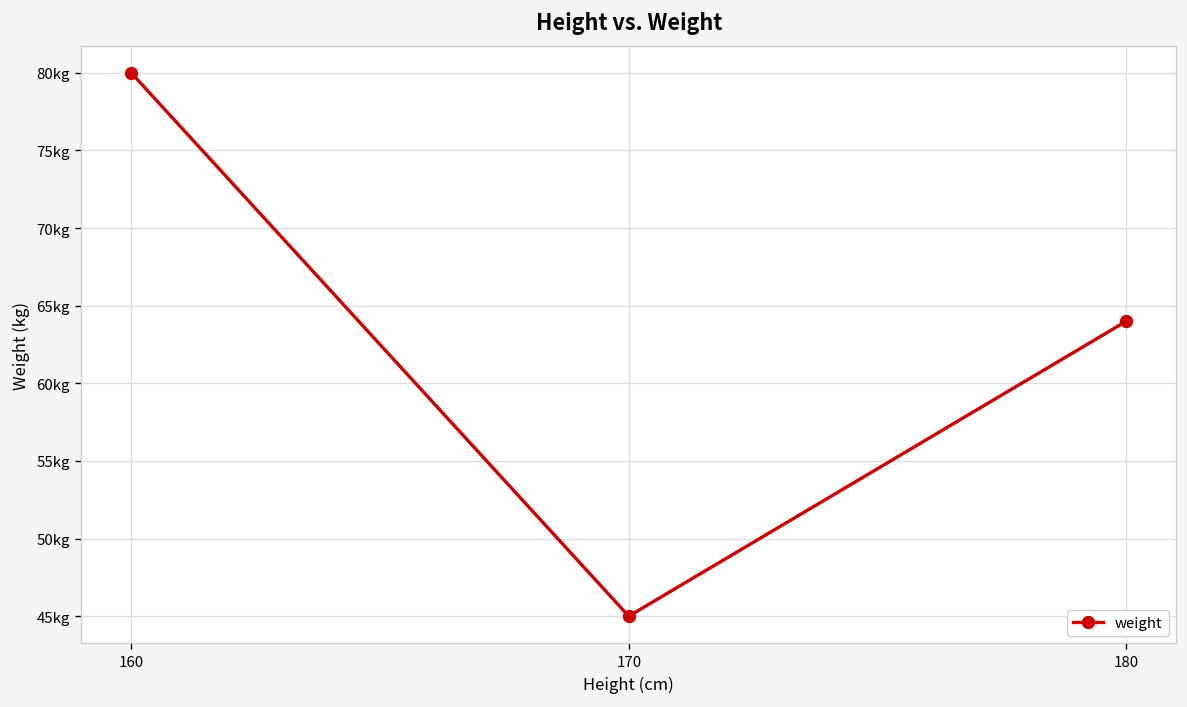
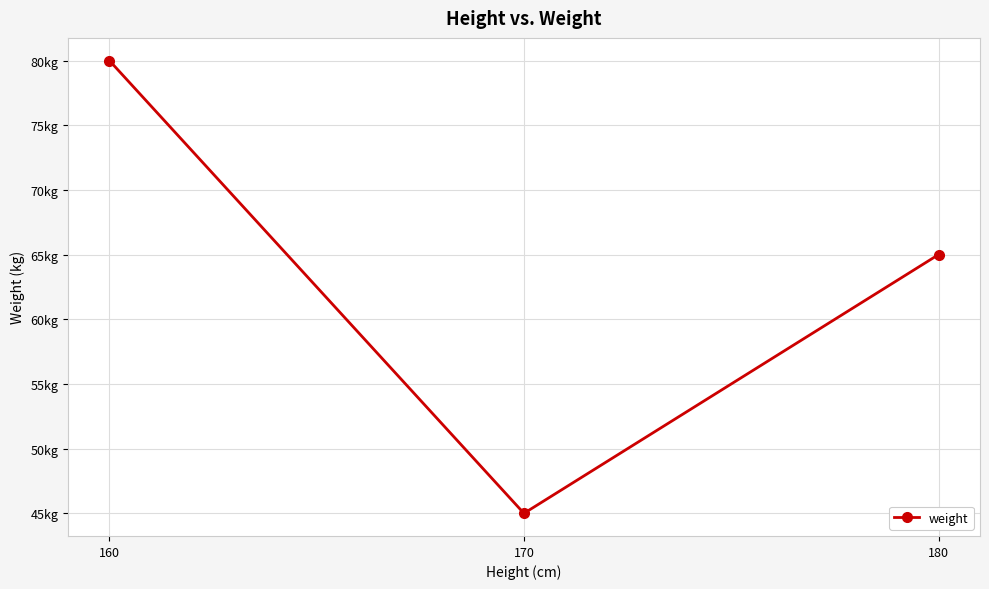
180: 64kg -> 65kg
